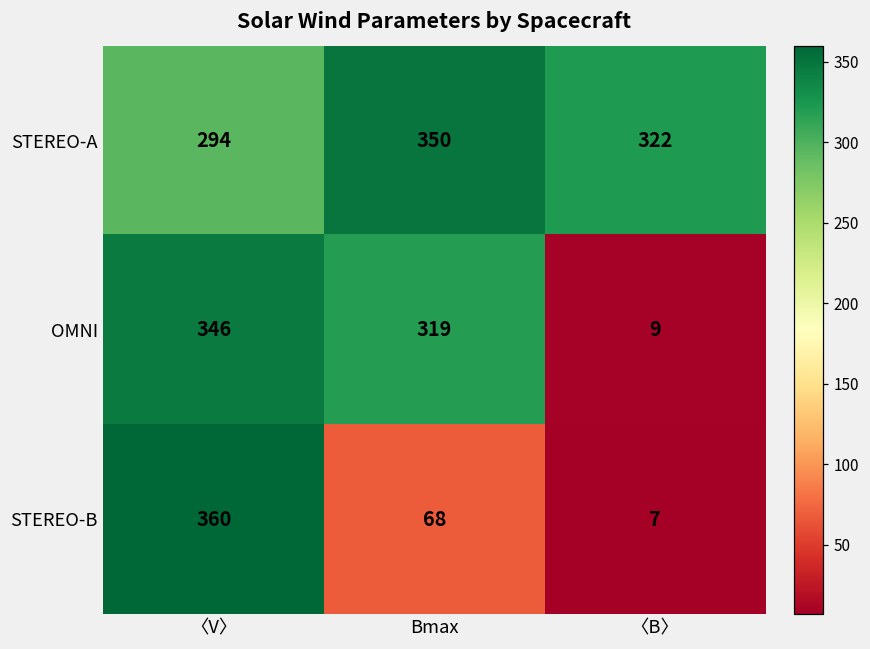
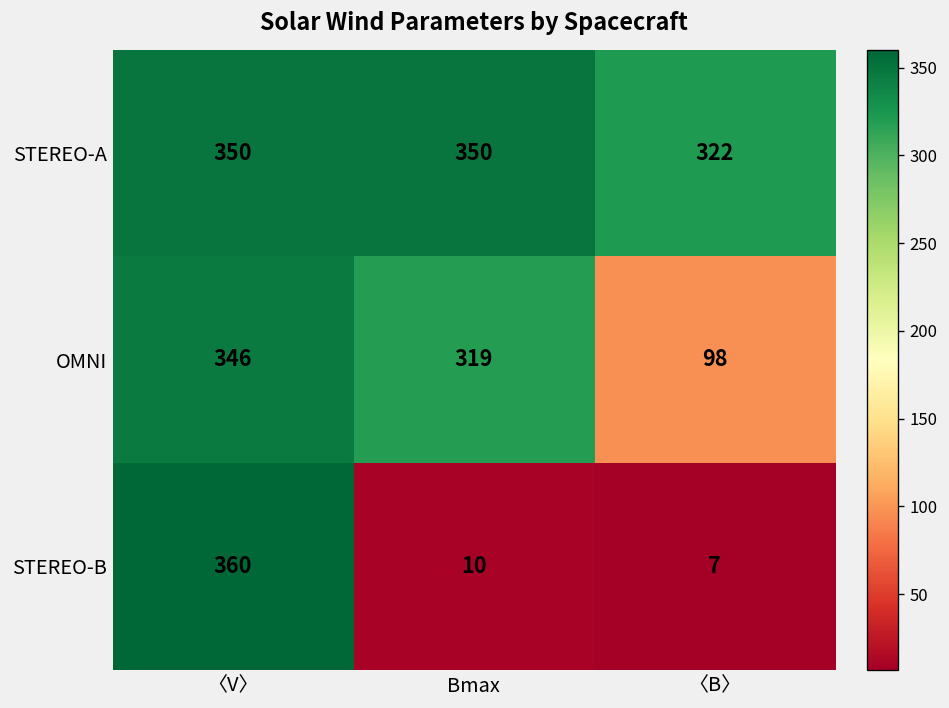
STEREO-A, 〈V〉: 294 -> 350
OMNI, 〈B〉: 9 -> 98
STEREO-B, Bmax: 68 -> 10
